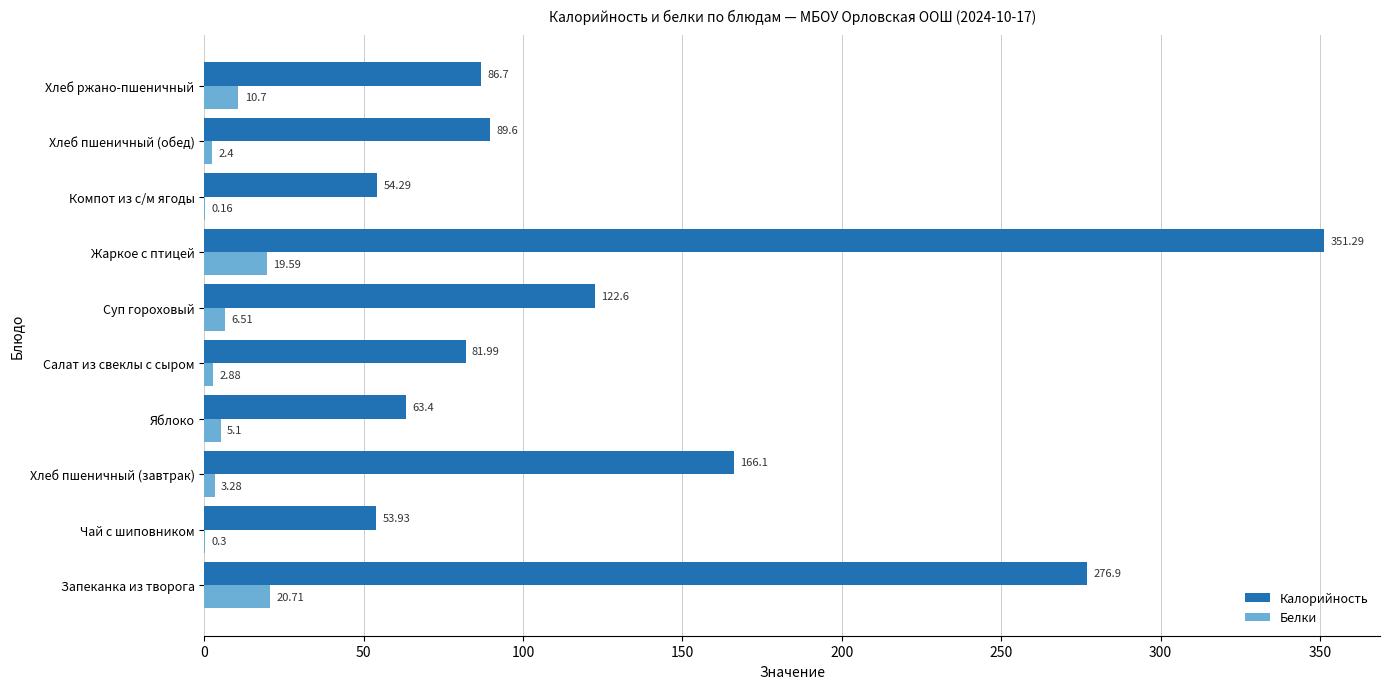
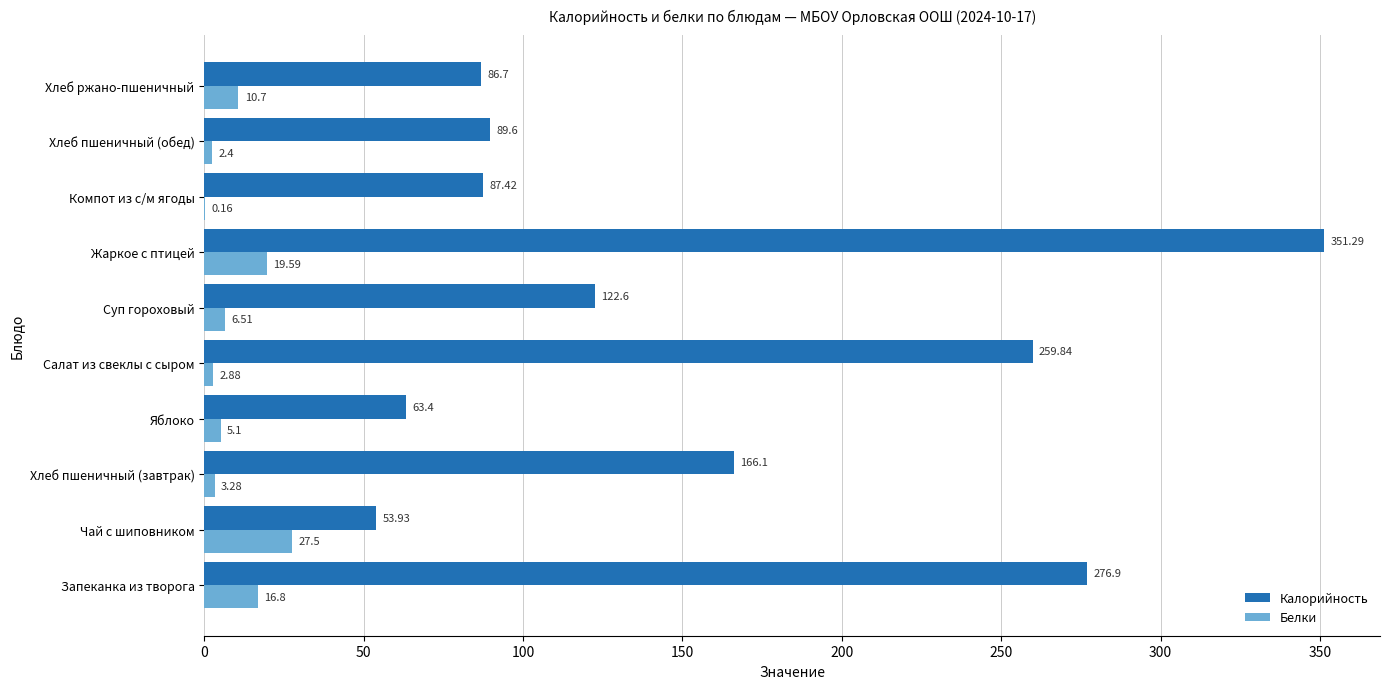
Калорийность, Компот из с/м ягоды: 54.29 -> 87.42
Калорийность, Салат из свеклы с сыром: 81.99 -> 259.84
Белки, Чай с шиповником: 0.3 -> 27.5
Белки, Запеканка из творога: 20.71 -> 16.8
